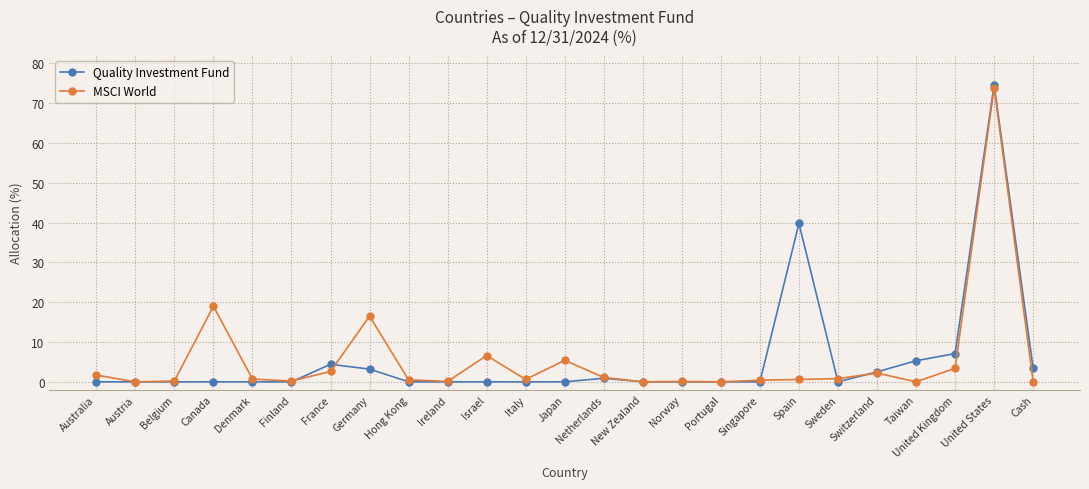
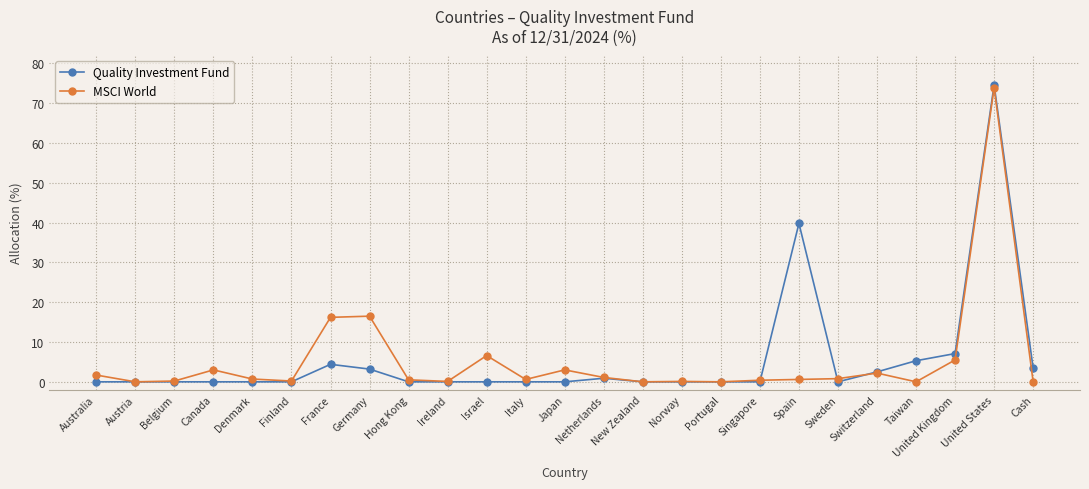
MSCI World, Canada: 19 -> 3
MSCI World, France: 3 -> 16
MSCI World, Japan: 5 -> 3
MSCI World, United Kingdom: 3 -> 6
